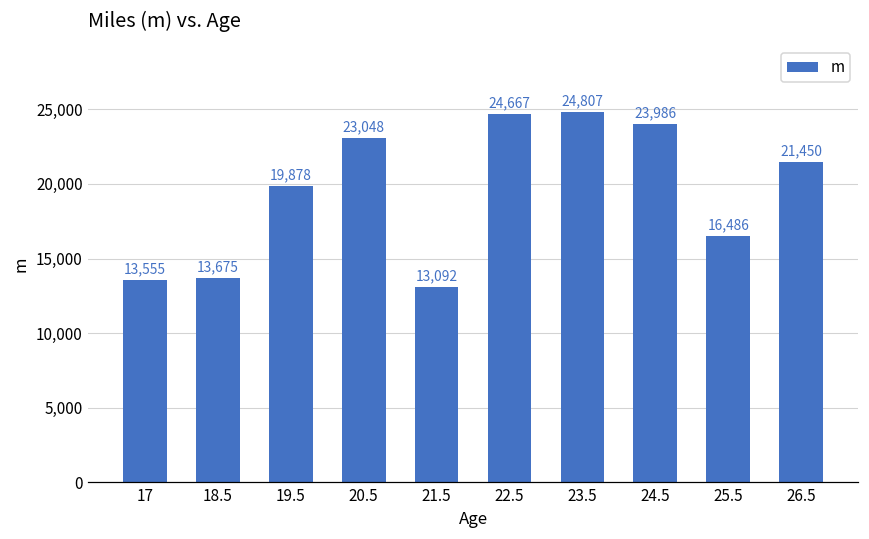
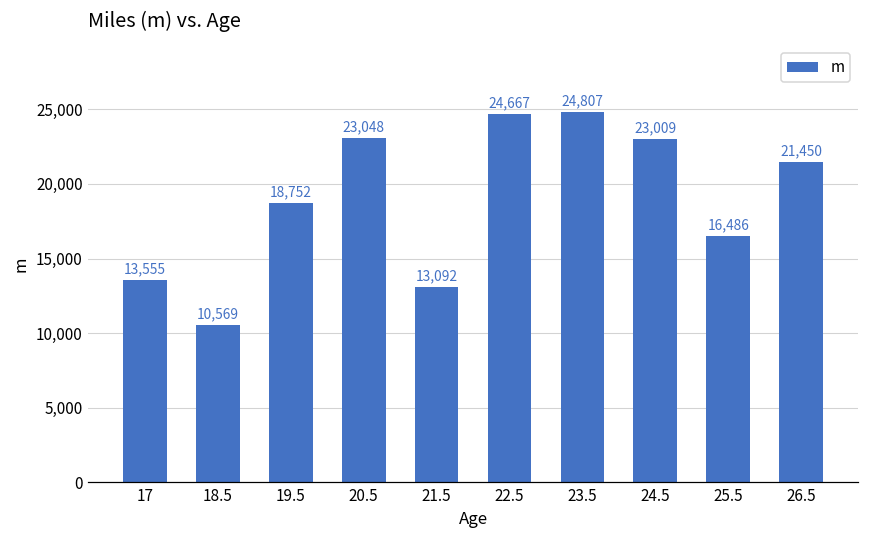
18.5: 13,675 -> 10,569
19.5: 19,878 -> 18,752
24.5: 23,986 -> 23,009
